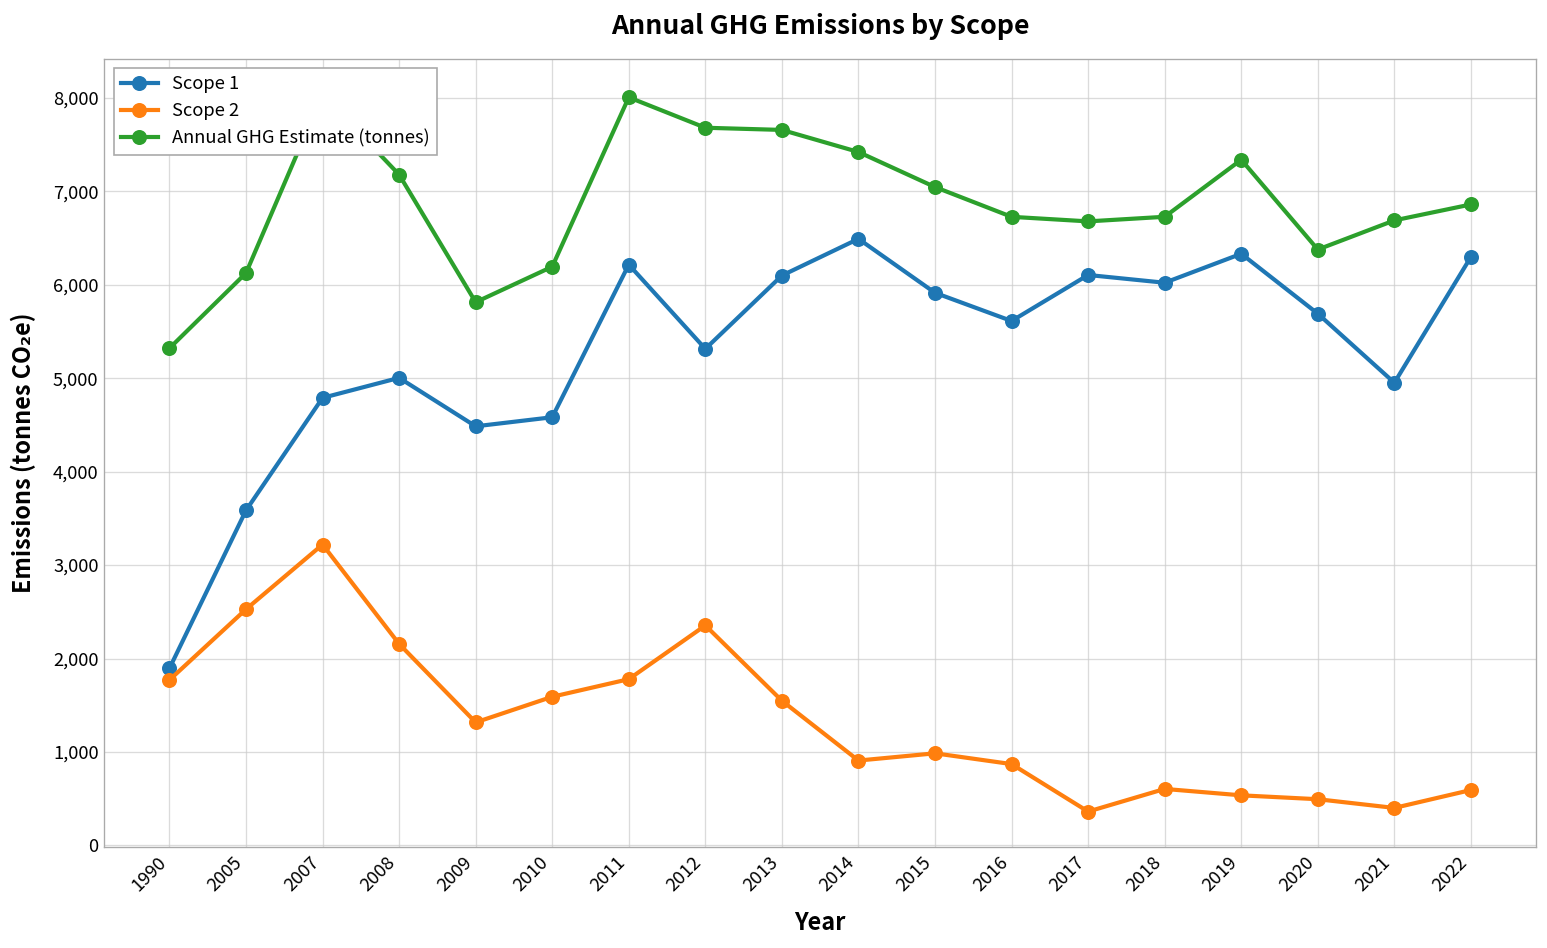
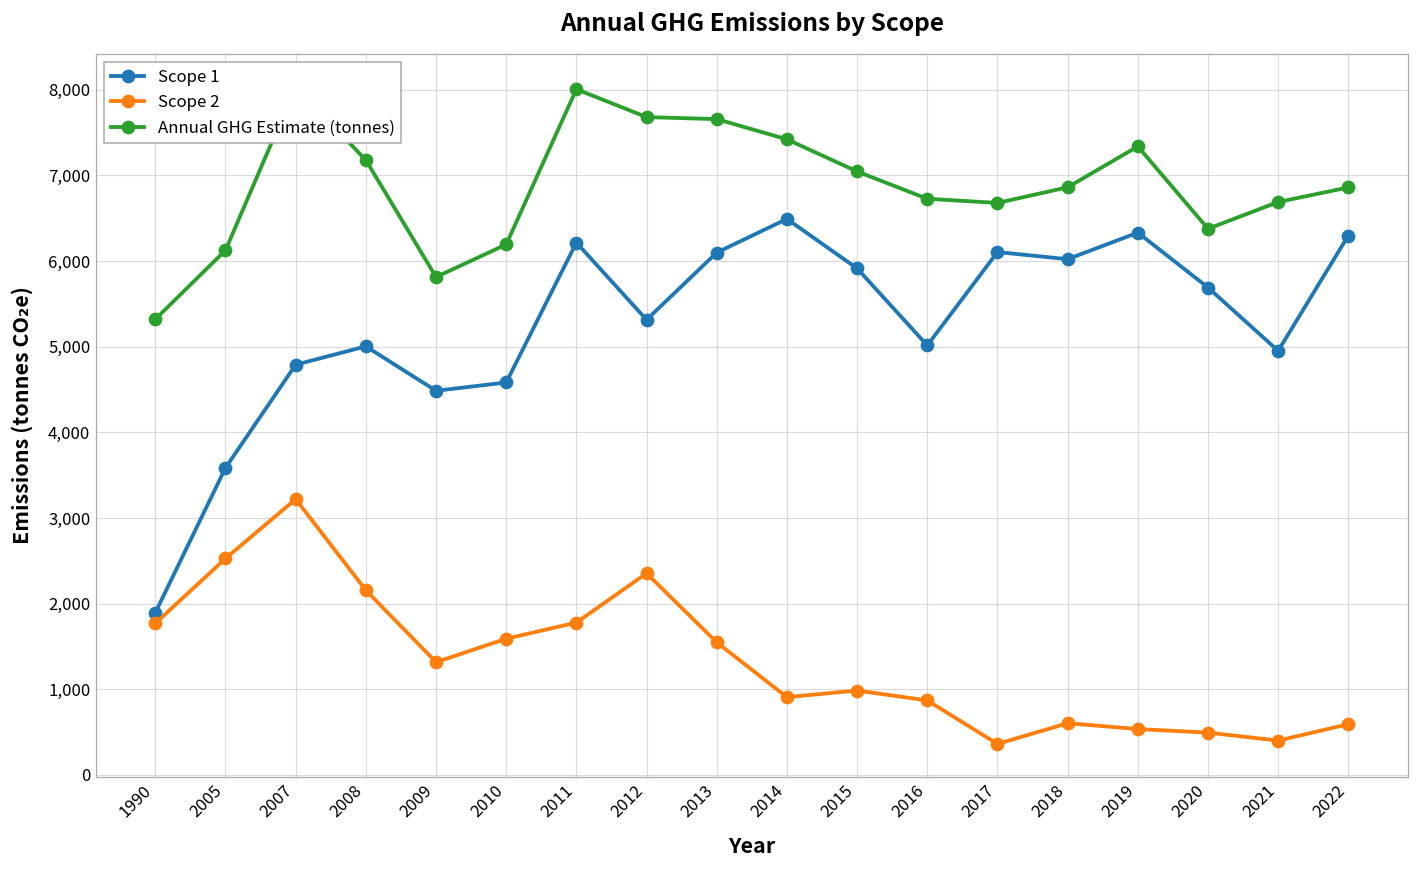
Scope 1, 2016: 5,600 -> 5,000
Annual GHG Estimate (tonnes), 2018: 6,700 -> 6,900
